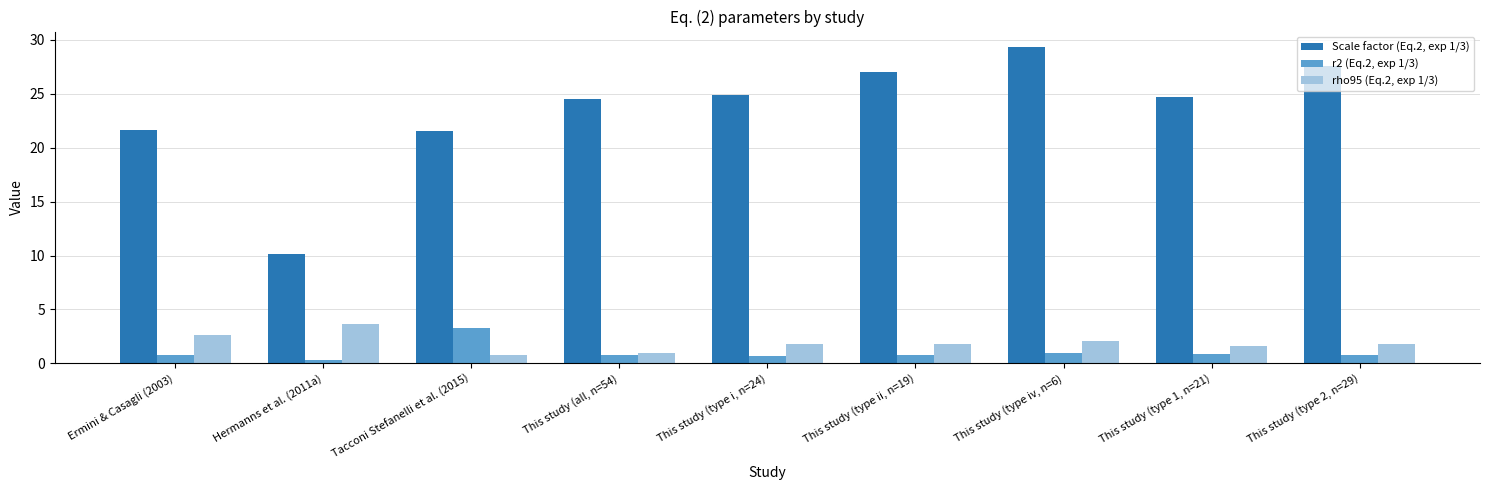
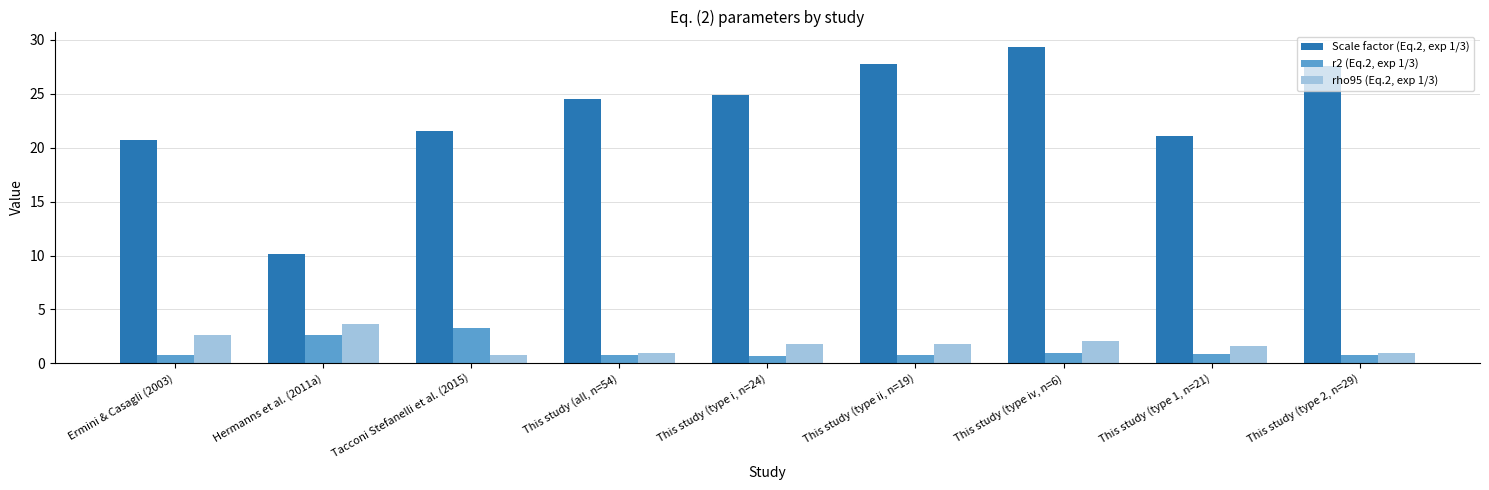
Scale factor (Eq.2, exp 1/3), Ermini & Casagli (2003): 21.6 -> 20.7
r2 (Eq.2, exp 1/3), Hermanns et al. (2011a): 0.4 -> 2.7
Scale factor (Eq.2, exp 1/3), This study (type ii, n=19): 27.0 -> 27.8
Scale factor (Eq.2, exp 1/3), This study (type 1, n=21): 24.7 -> 21.1
rho95 (Eq.2, exp 1/3), This study (type 2, n=29): 1.8 -> 1.0
